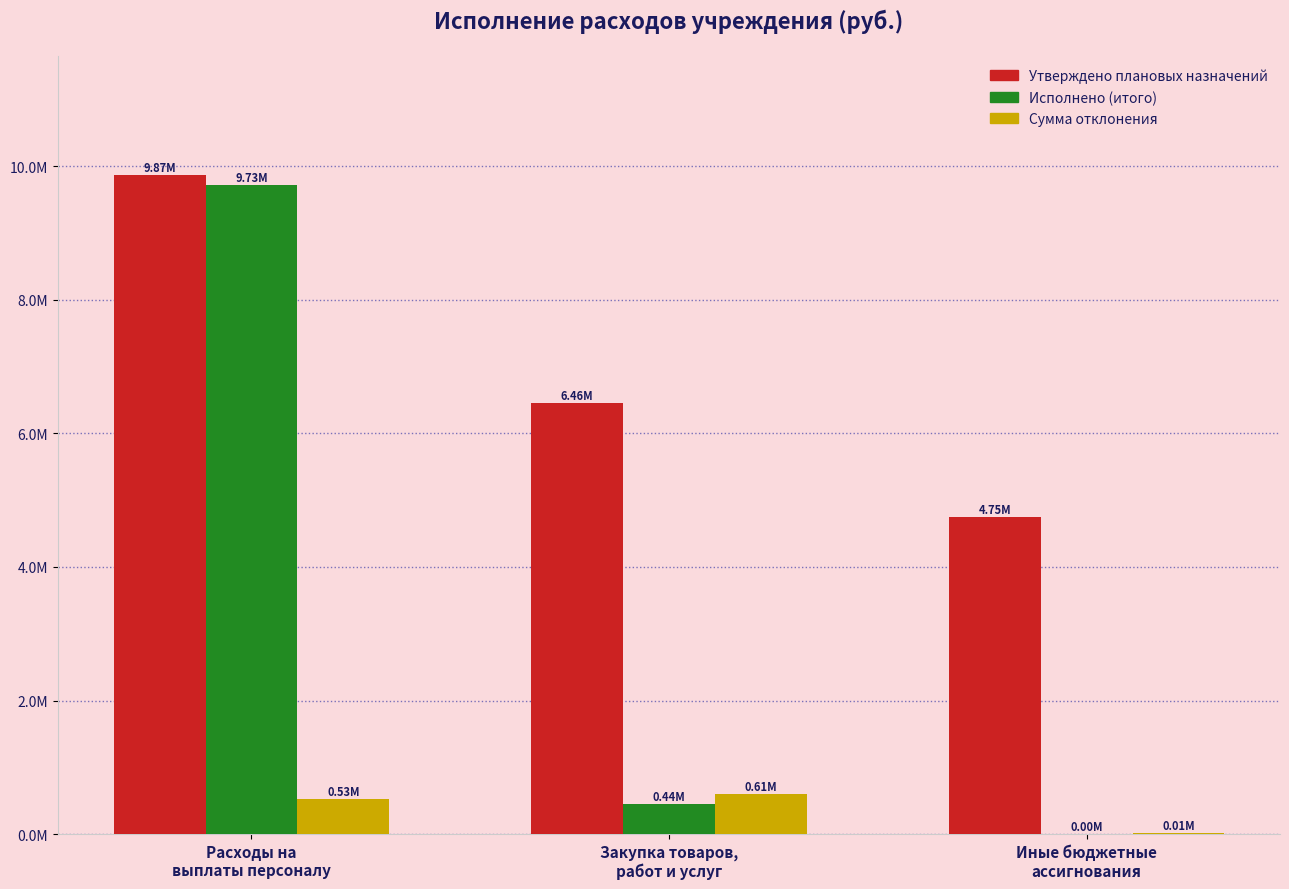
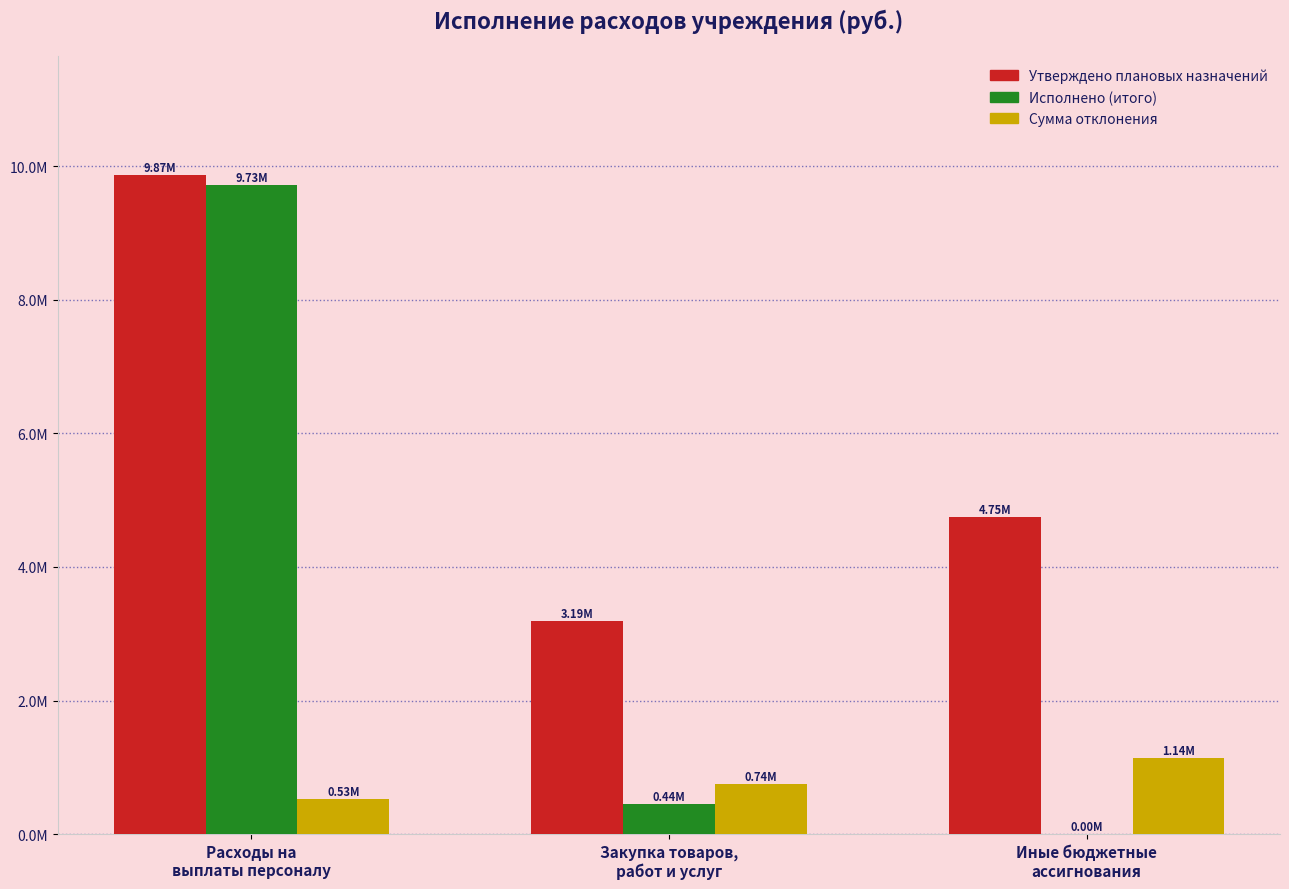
Утверждено плановых назначений, Закупка товаров, работ и услуг: 6.46M -> 3.19M
Сумма отклонения, Закупка товаров, работ и услуг: 0.61M -> 0.74M
Сумма отклонения, Иные бюджетные ассигнования: 0.01M -> 1.14M
